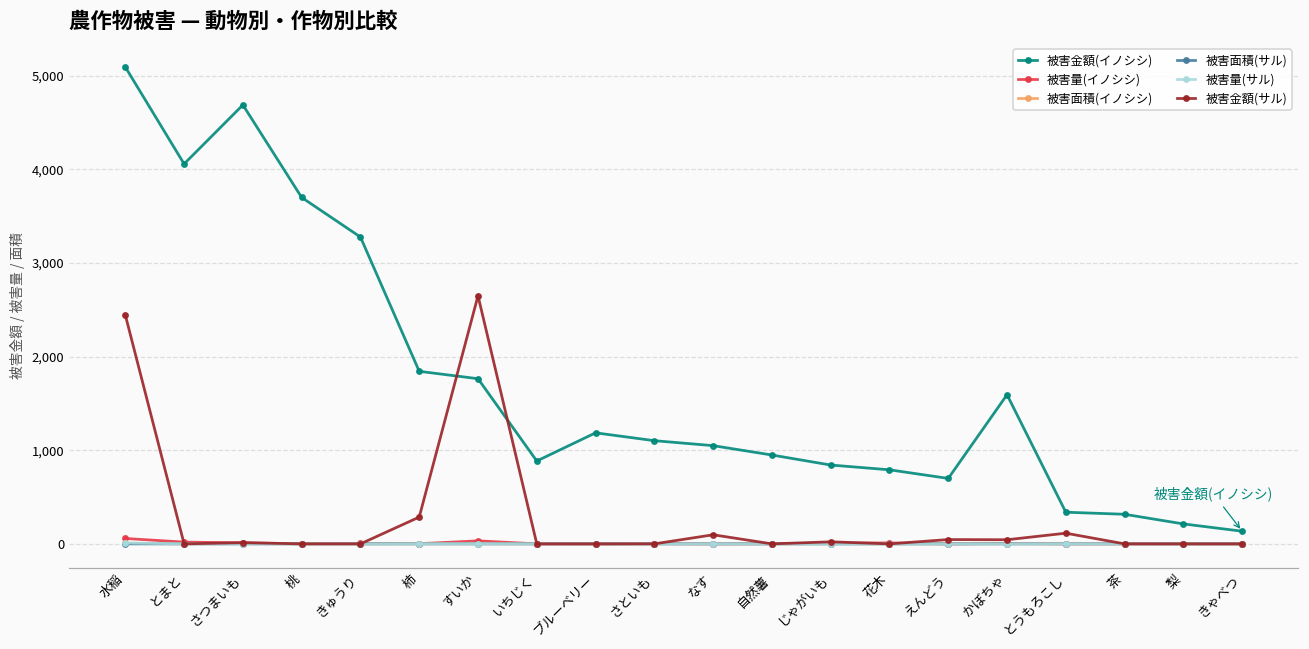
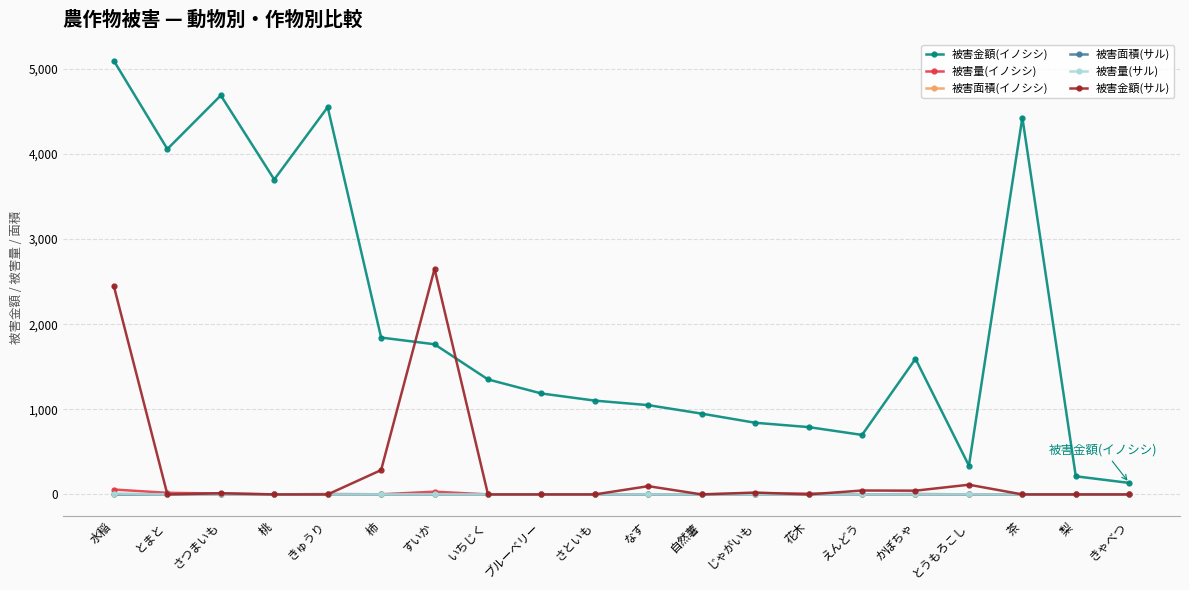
被害金額(イノシシ), きゅうり: 3,300 -> 4,600
被害金額(イノシシ), いちじく: 900 -> 1,400
被害金額(イノシシ), 茶: 300 -> 4,400
